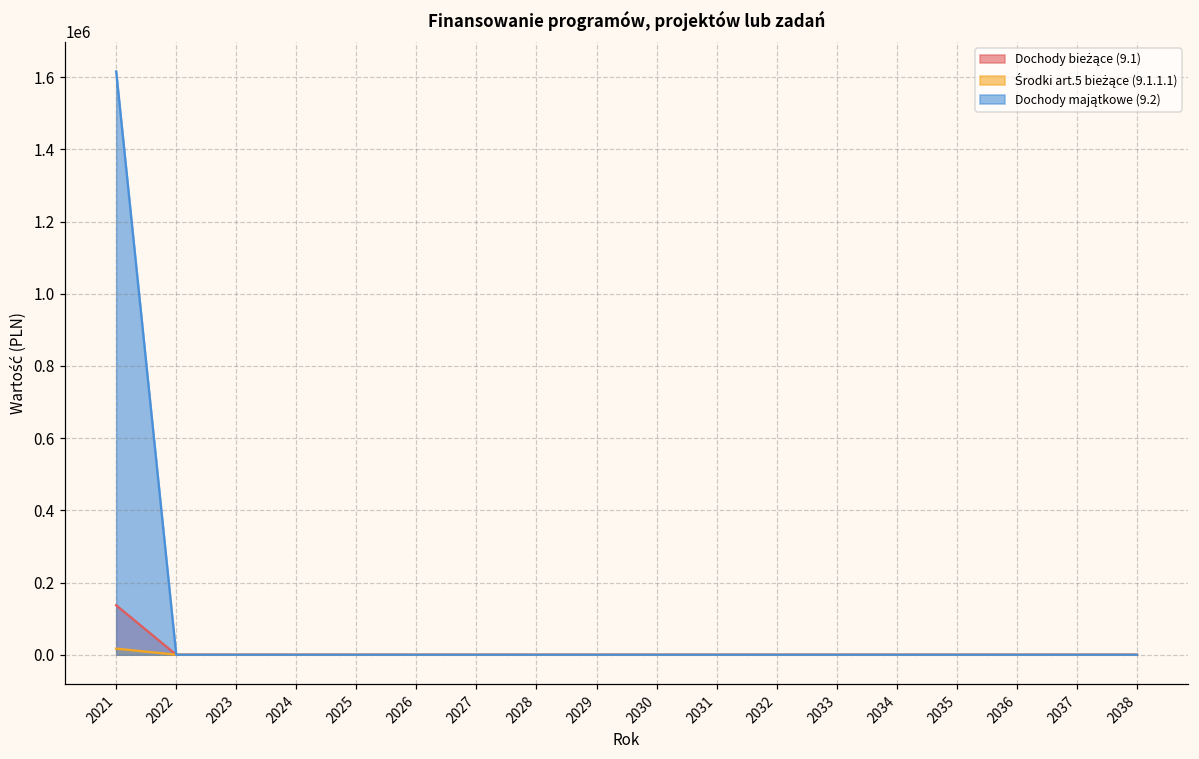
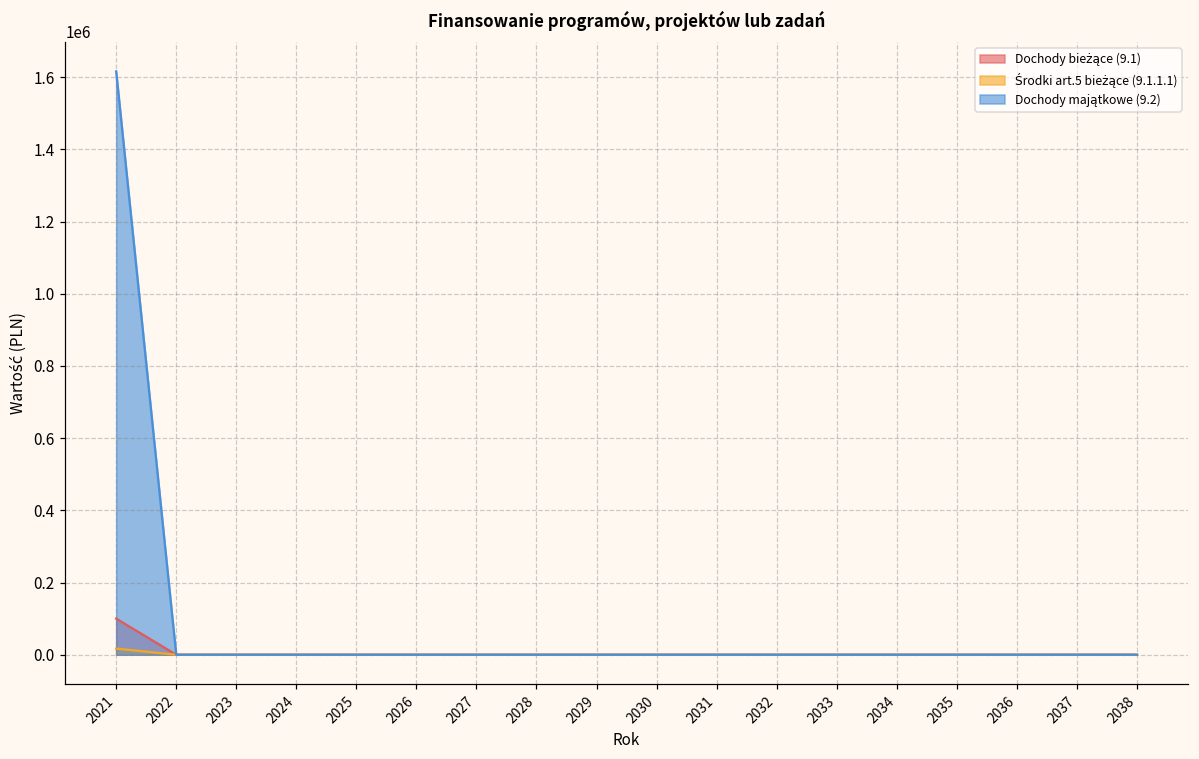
Dochody bieżące (9.1), 2021: 140000 -> 100000
